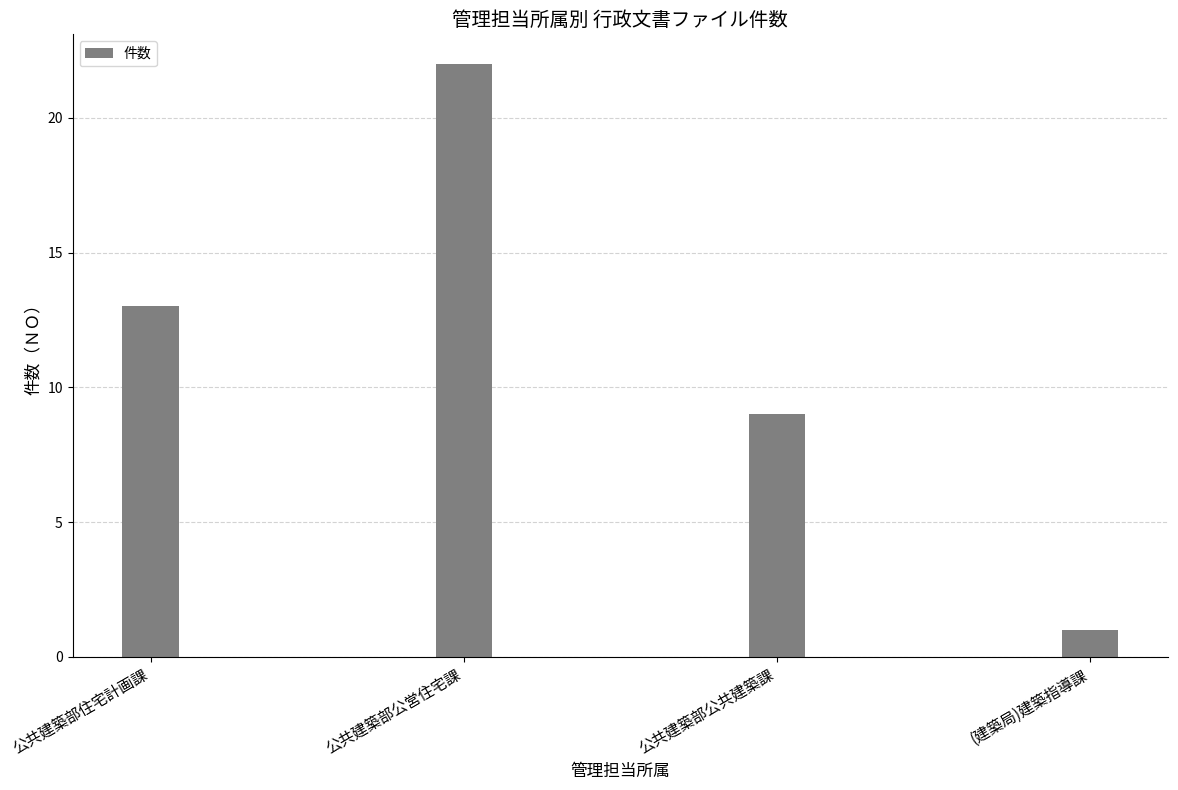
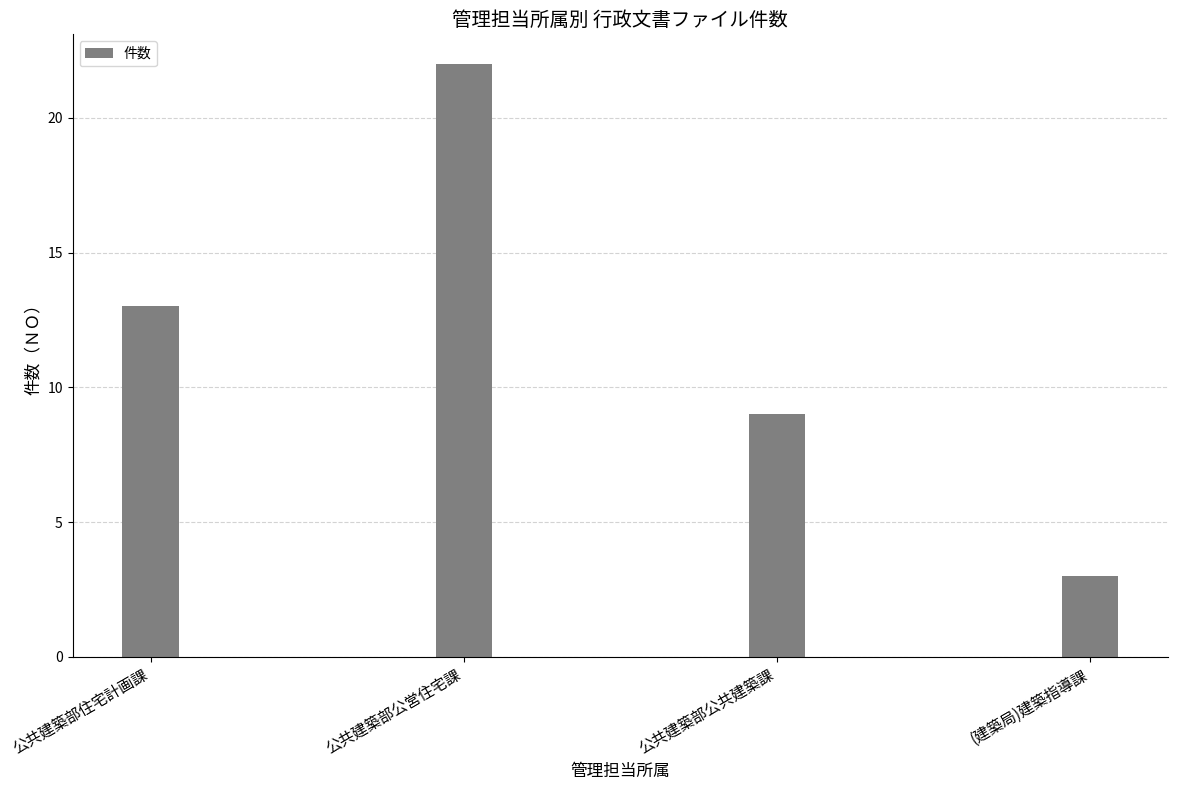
(建築局)建築指導課: 1 -> 3
